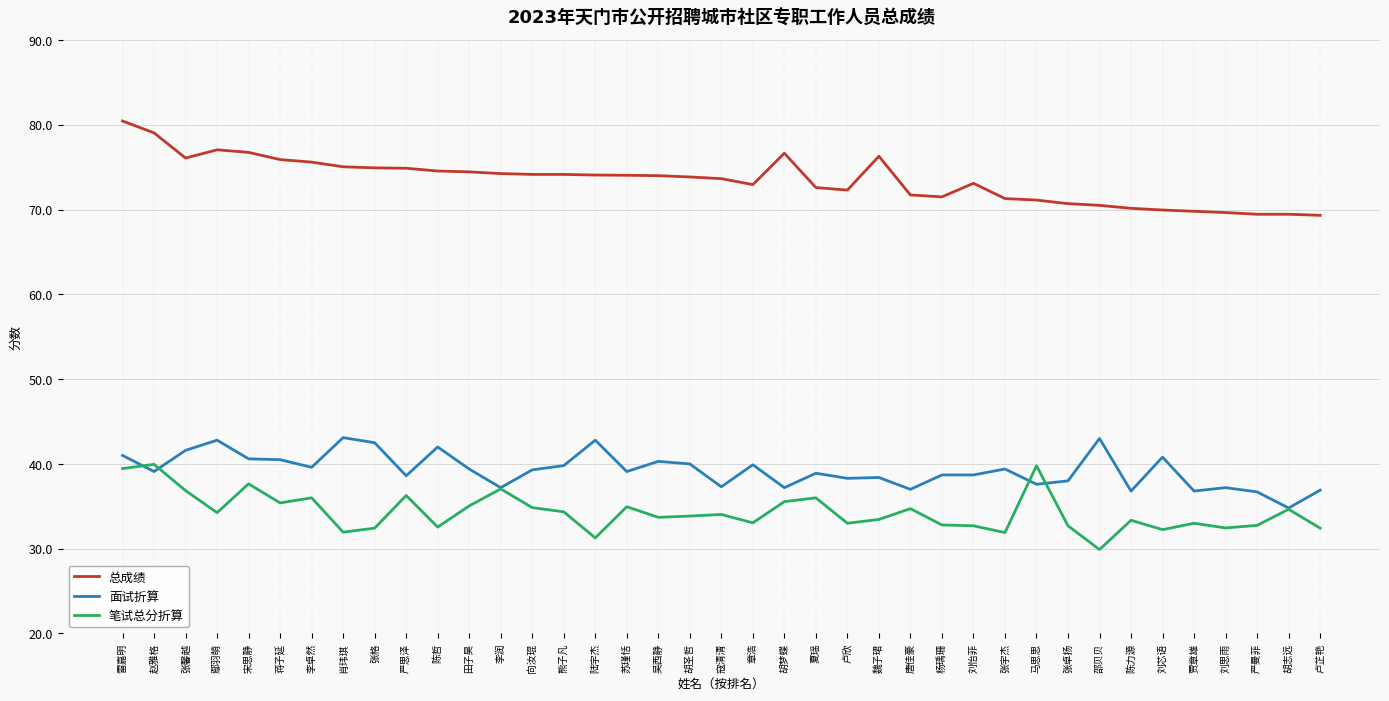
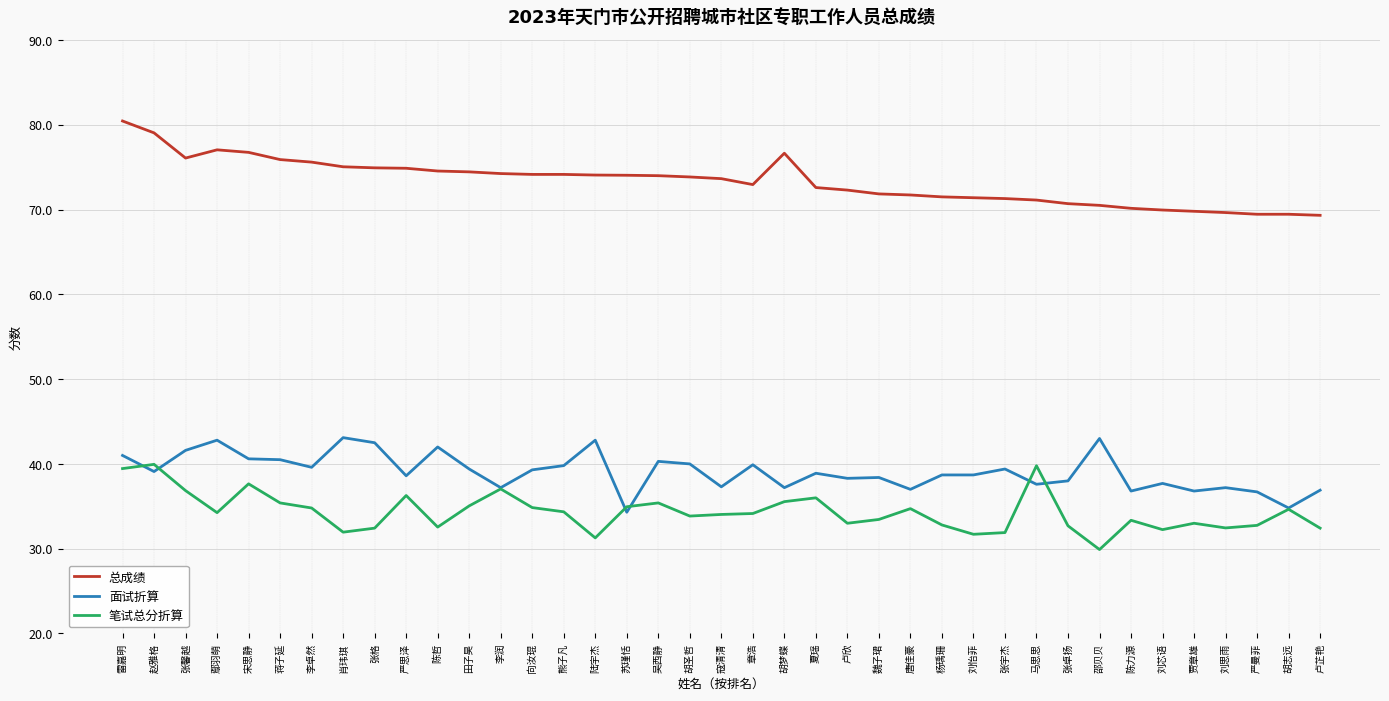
笔试总分折算, 李卓然: 36 -> 35
面试折算, 苏瑾恬: 39 -> 34
笔试总分折算, 吴西静: 34 -> 35
笔试总分折算, 章浩: 33 -> 34
总成绩, 魏子珺: 76 -> 72
总成绩, 刘怡菲: 73 -> 71
笔试总分折算, 刘怡菲: 33 -> 32
面试折算, 刘芯语: 41 -> 38
